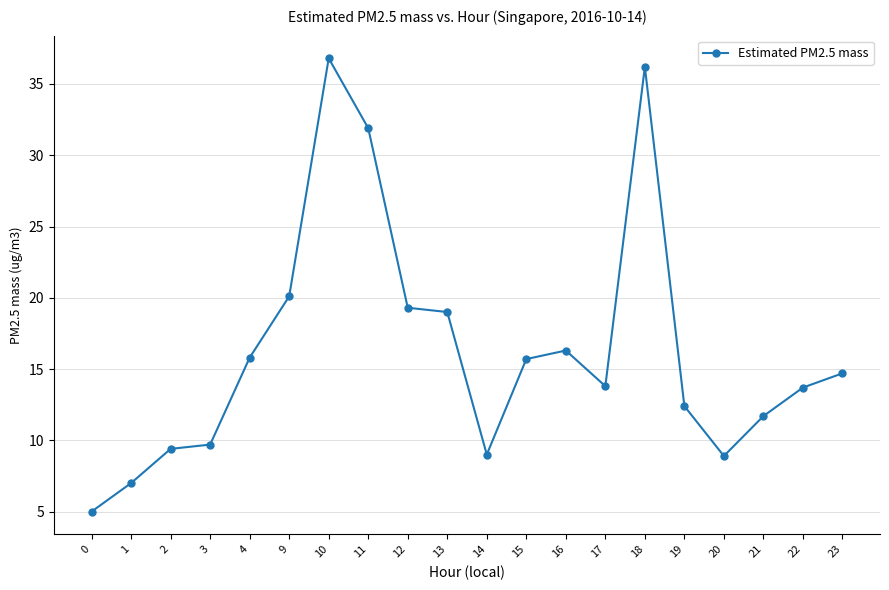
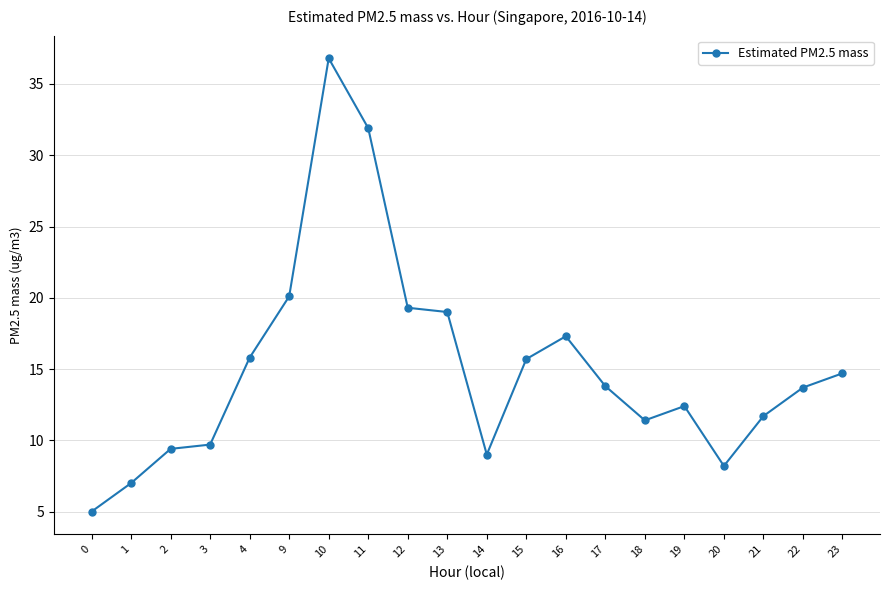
16: 16.3 -> 17.3
18: 36.2 -> 11.4
20: 8.9 -> 8.2
